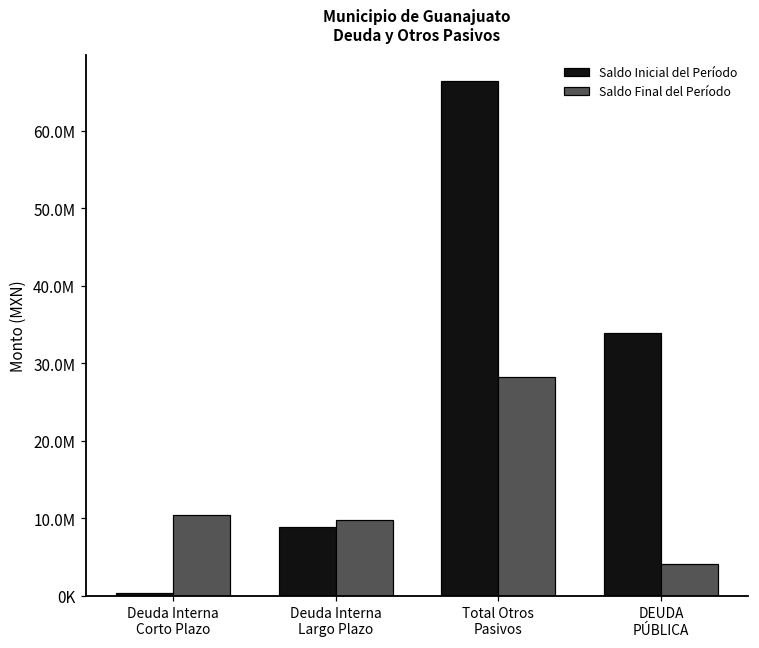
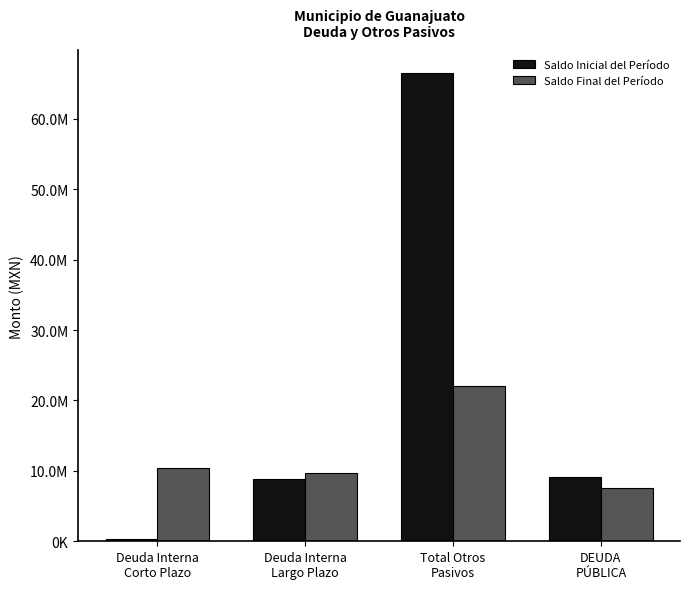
Saldo Final del Período, Total Otros Pasivos: 28000000 -> 22000000
Saldo Inicial del Período, DEUDA PÚBLICA: 34000000 -> 9000000
Saldo Final del Período, DEUDA PÚBLICA: 4000000 -> 8000000
